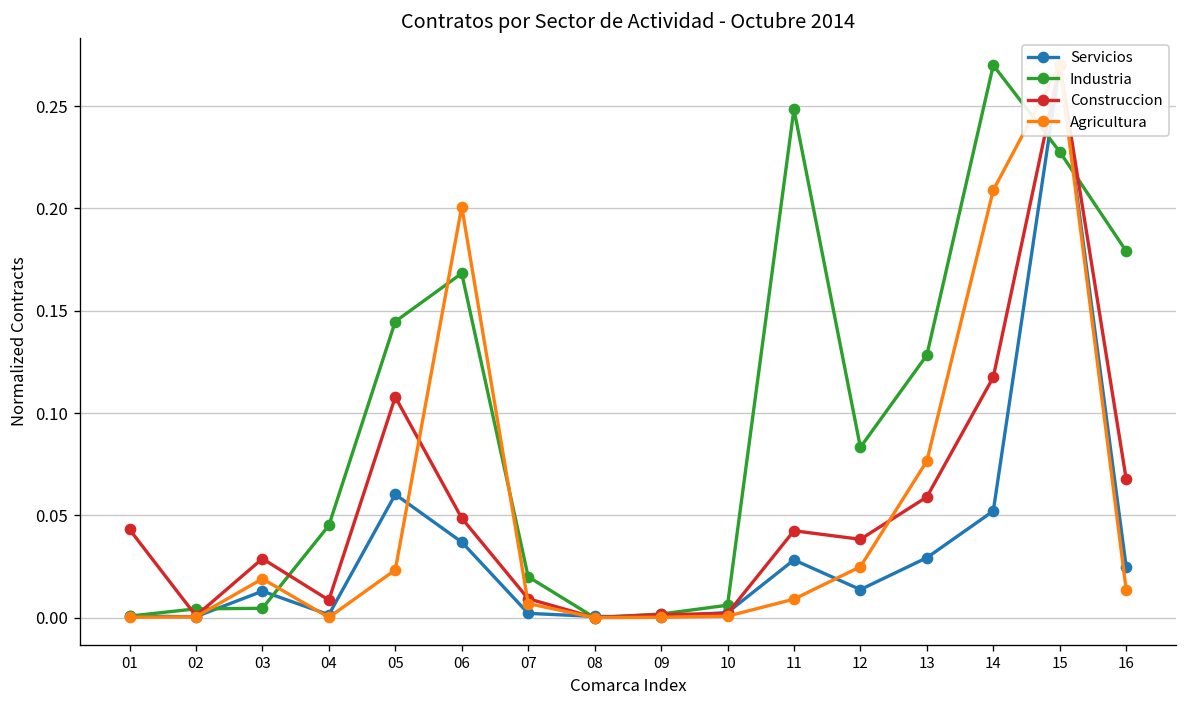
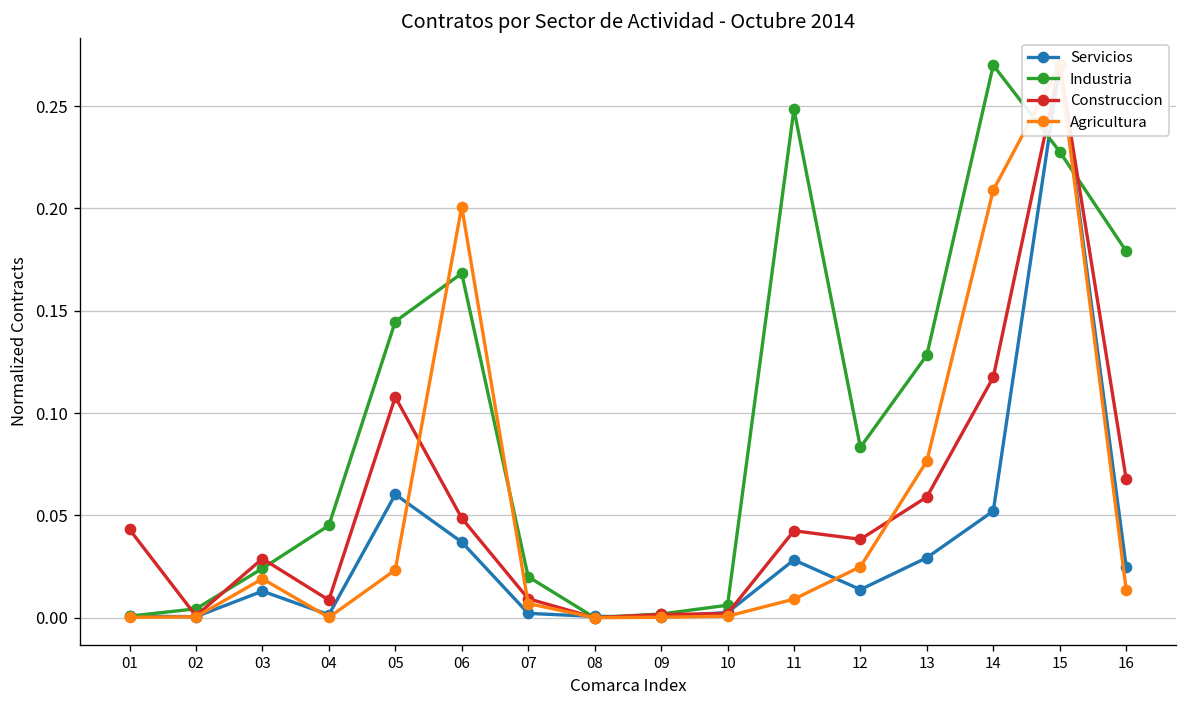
Industria, 03: 0.005 -> 0.024
